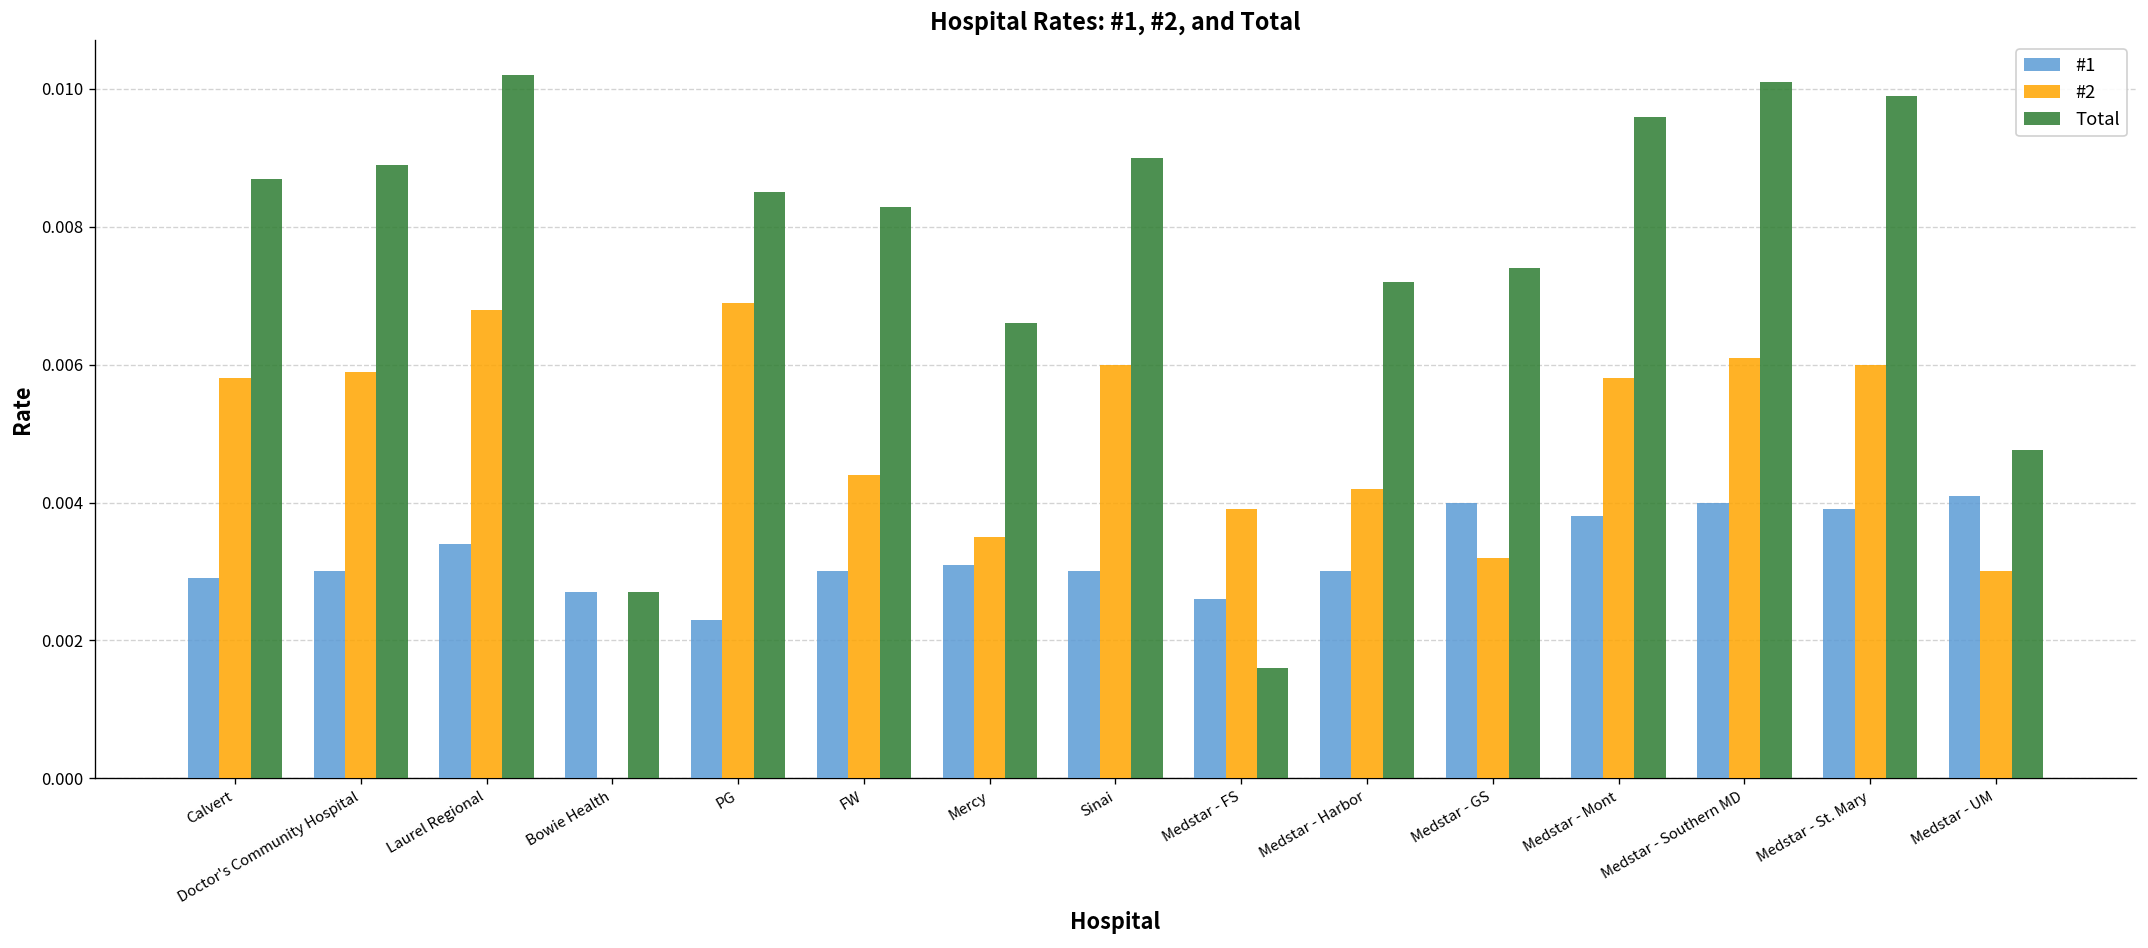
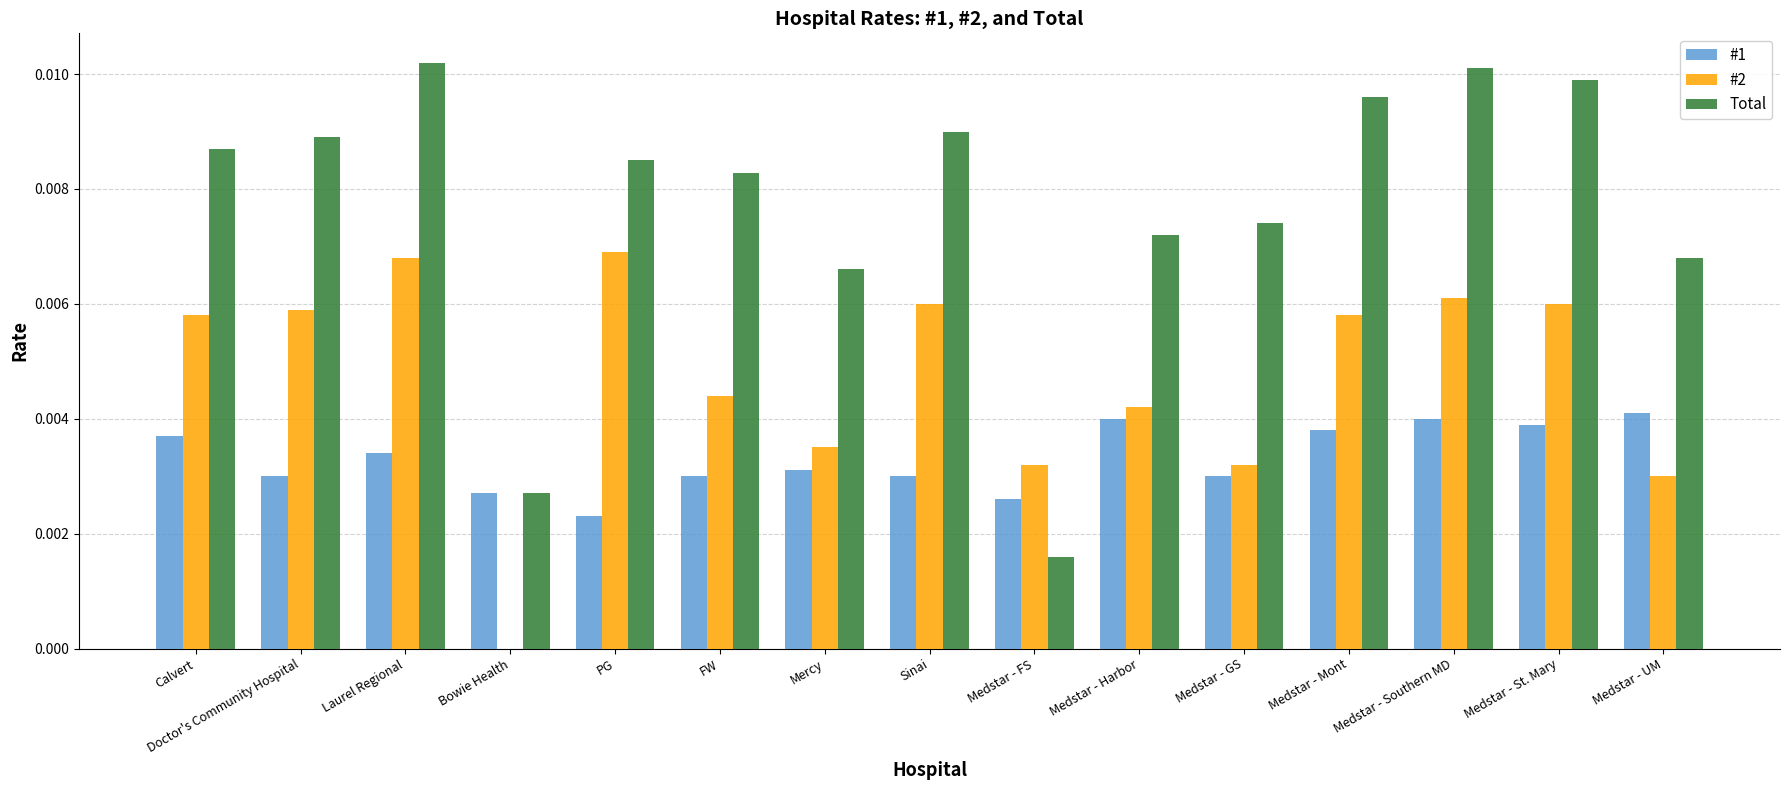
#1, Calvert: 0.0029 -> 0.0037
#2, Medstar - FS: 0.0039 -> 0.0032
#1, Medstar - Harbor: 0.003 -> 0.004
#1, Medstar - GS: 0.004 -> 0.003
Total, Medstar - UM: 0.0048 -> 0.0068
